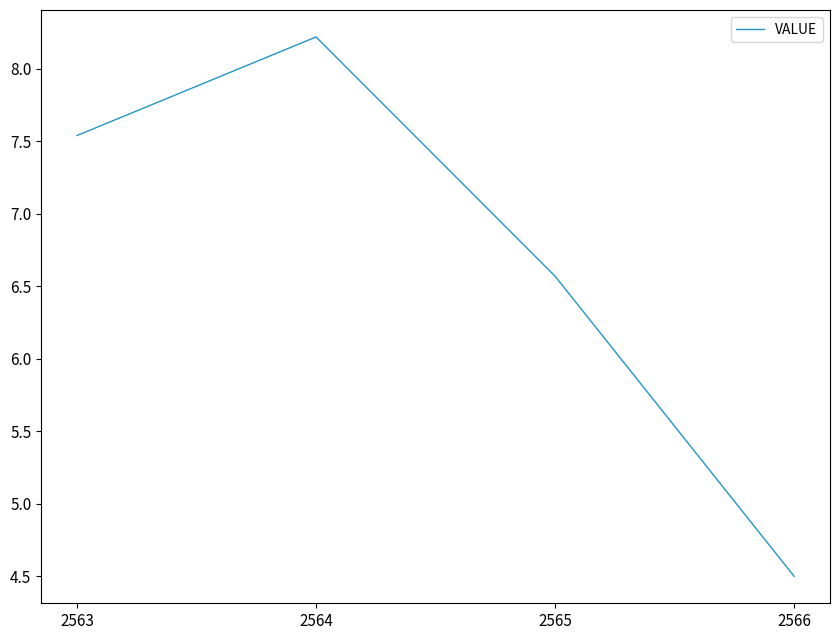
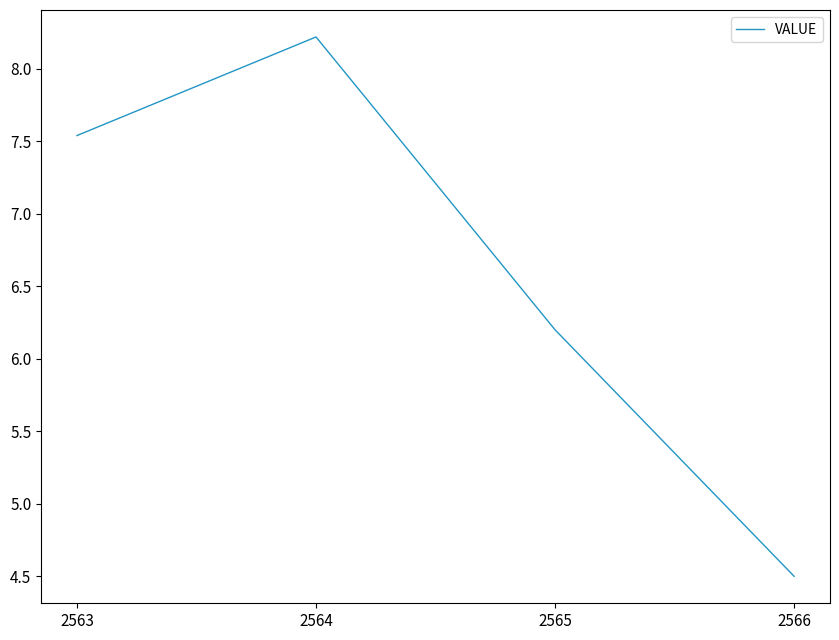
2565: 6.57 -> 6.20
